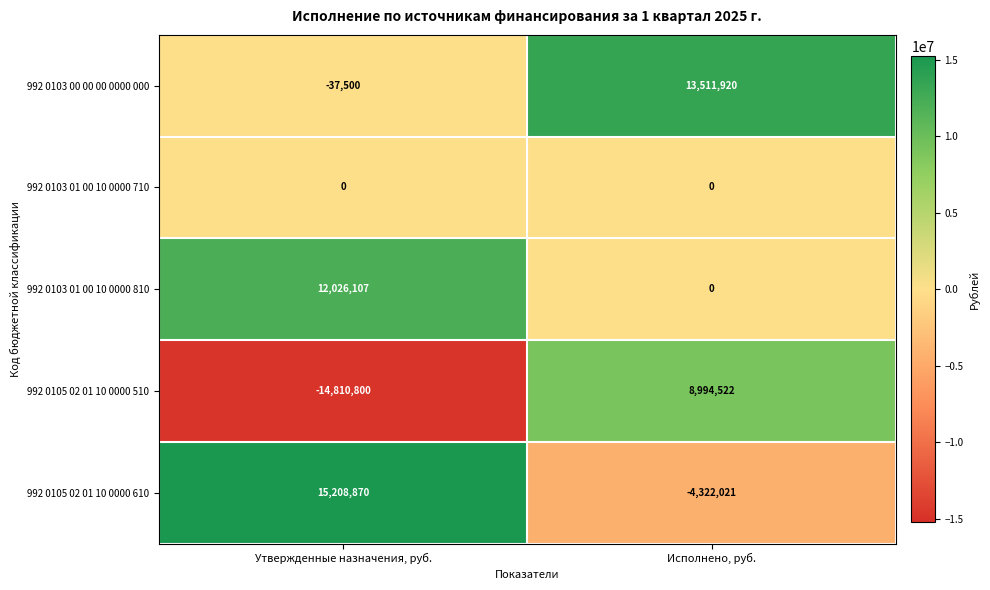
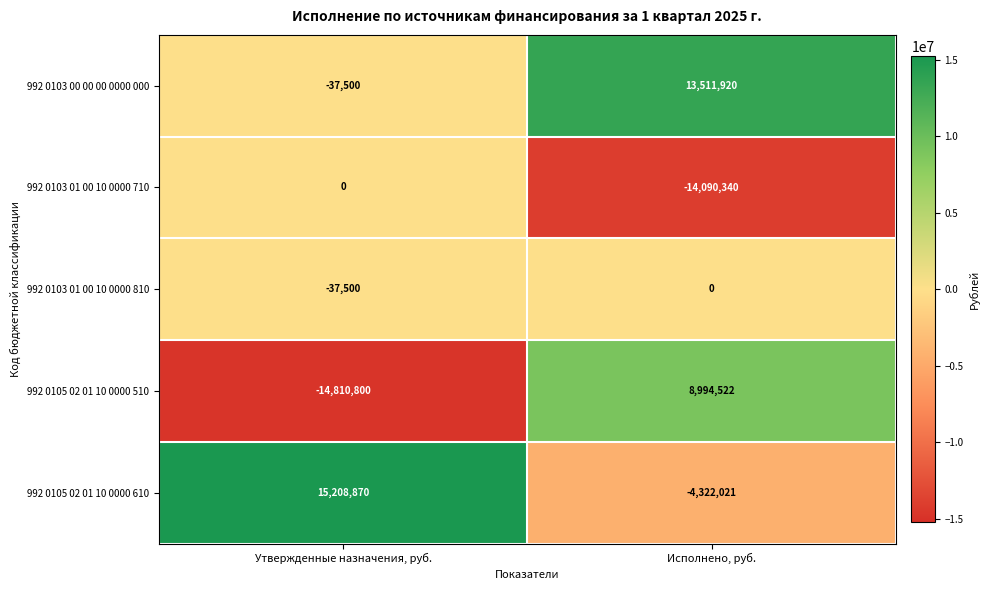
992 0103 01 00 10 0000 710, Исполнено, руб.: 0 -> -14,090,340
992 0103 01 00 10 0000 810, Утвержденные назначения, руб.: 12,026,107 -> -37,500
